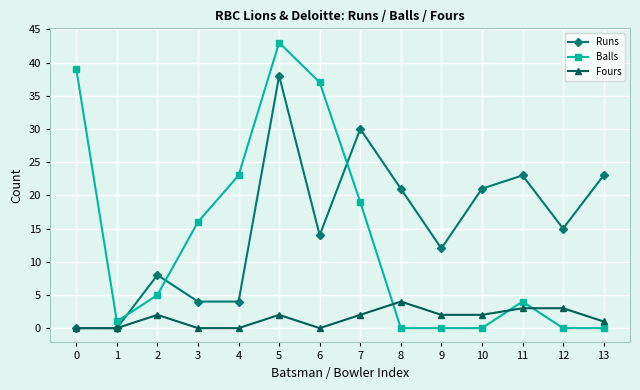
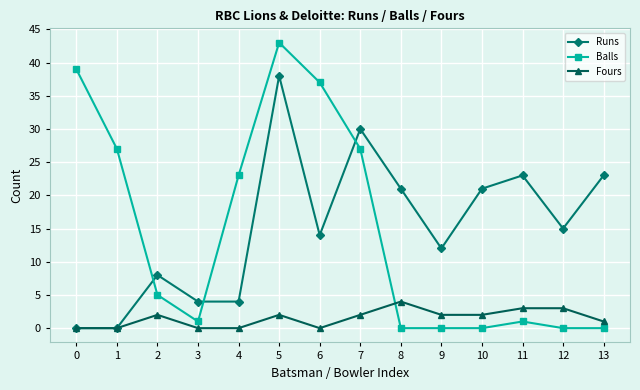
Balls, 1: 1 -> 27
Balls, 3: 16 -> 1
Balls, 7: 19 -> 27
Balls, 11: 4 -> 1
